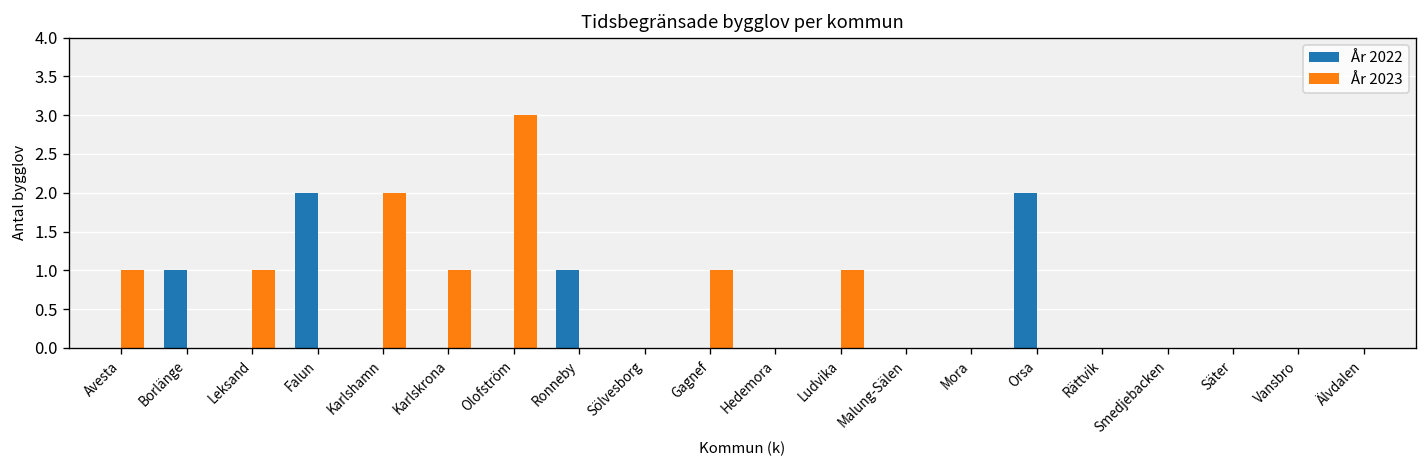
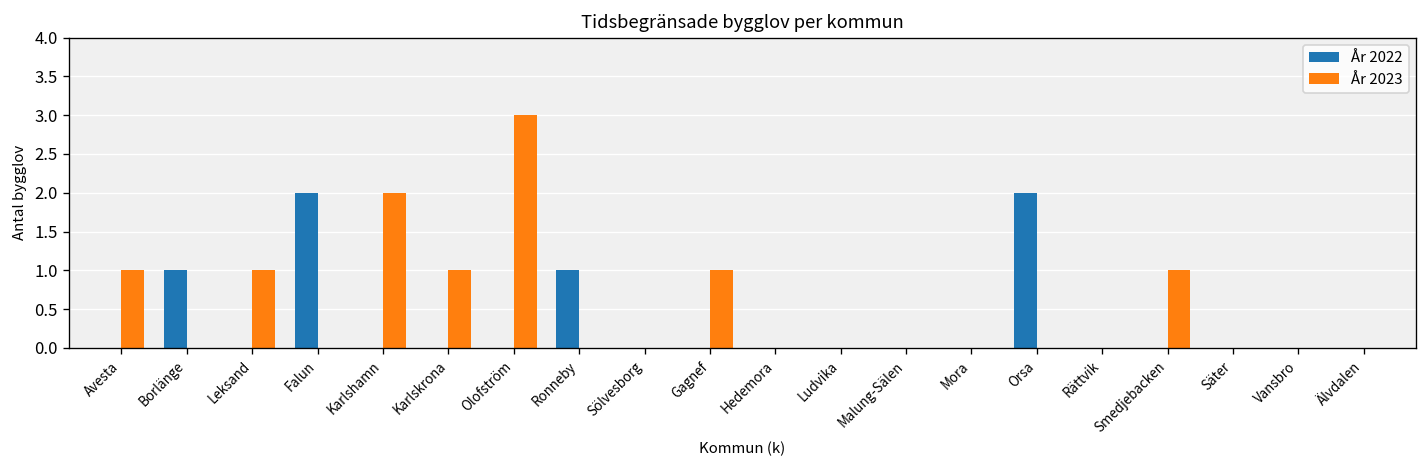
År 2023, Ludvika: 1 -> 0
År 2023, Smedjebacken: 0 -> 1
